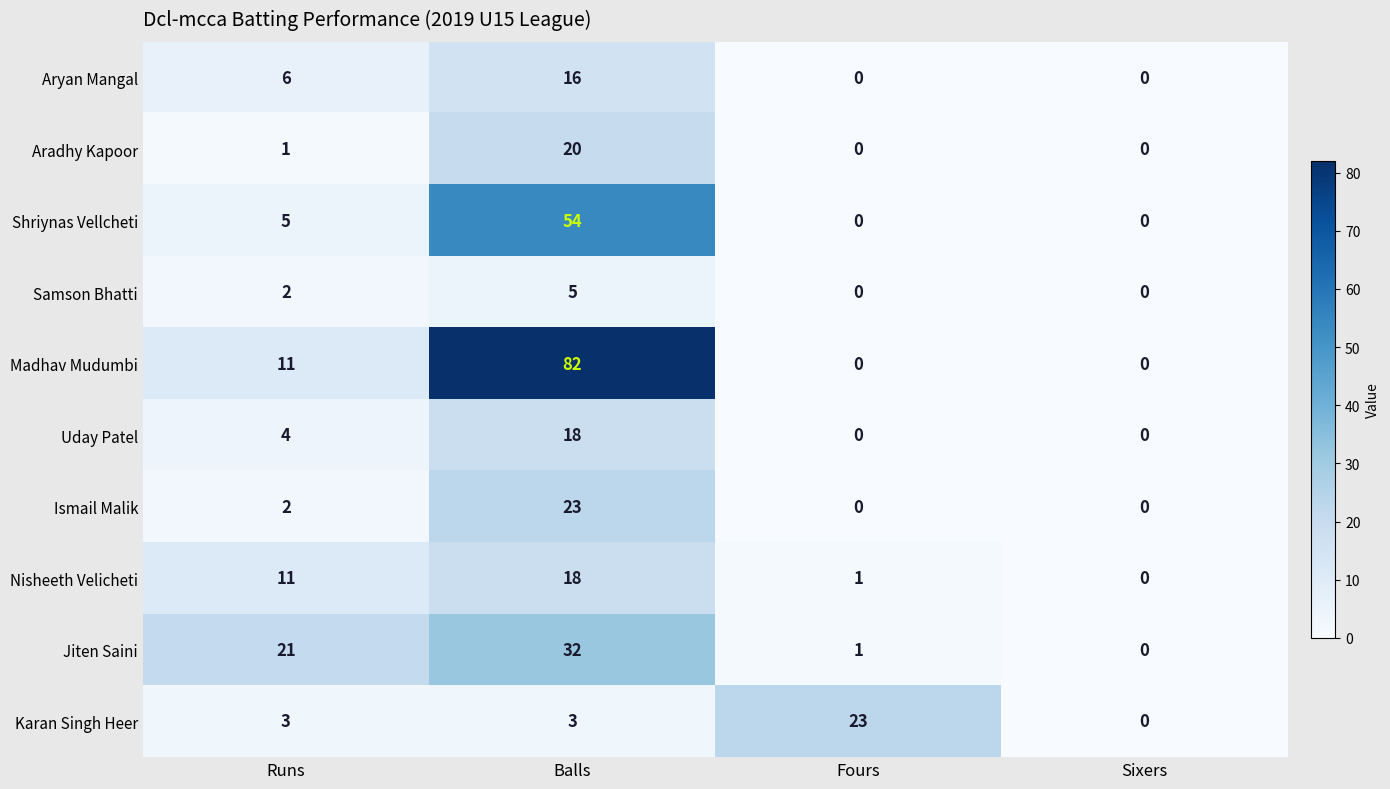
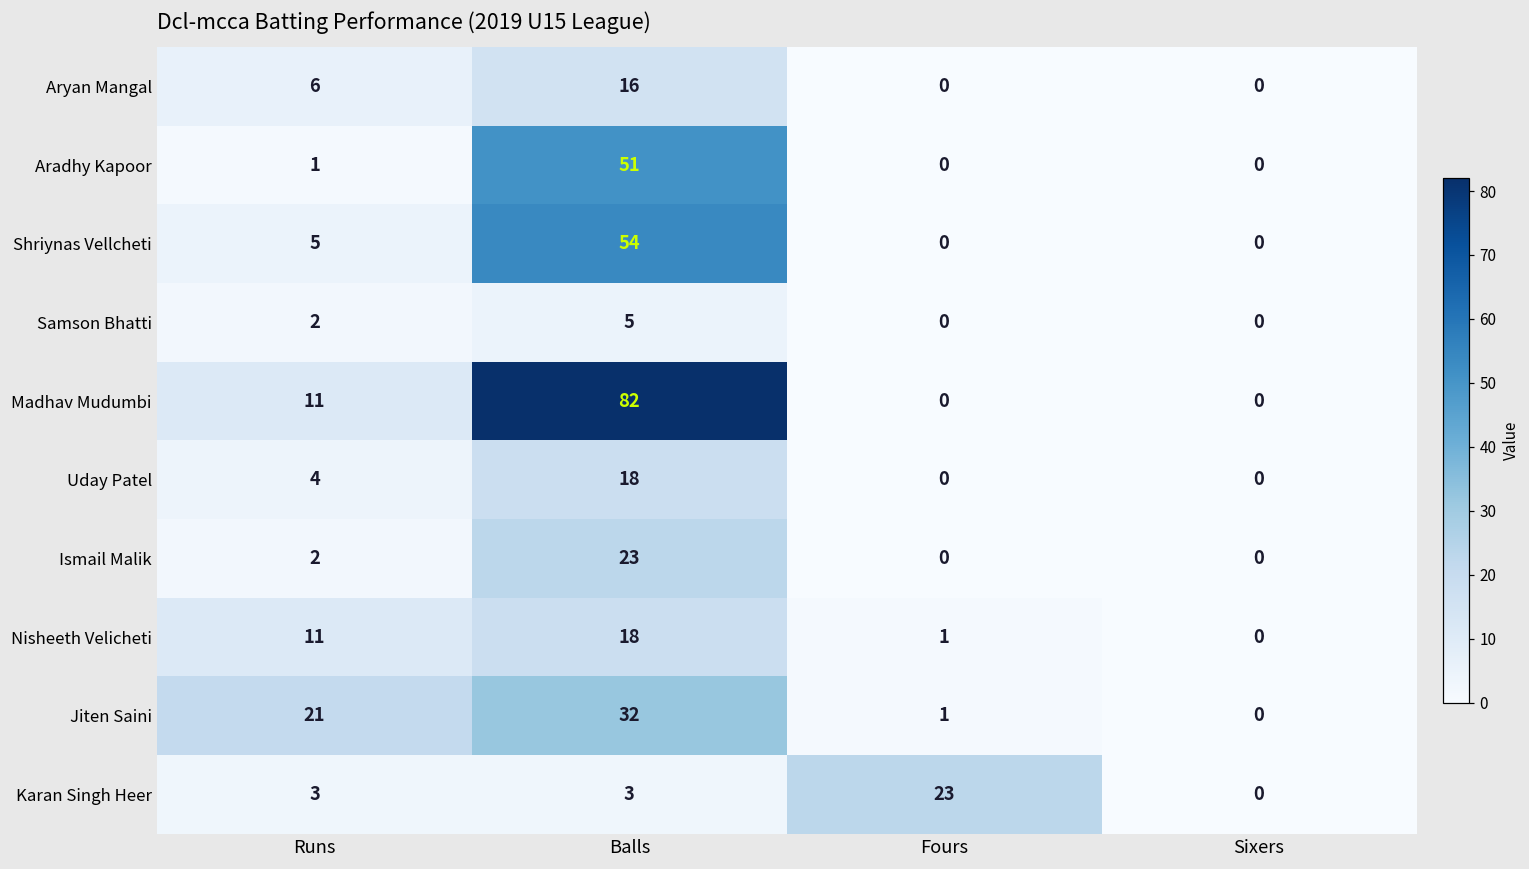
Aradhy Kapoor, Balls: 20 -> 51
